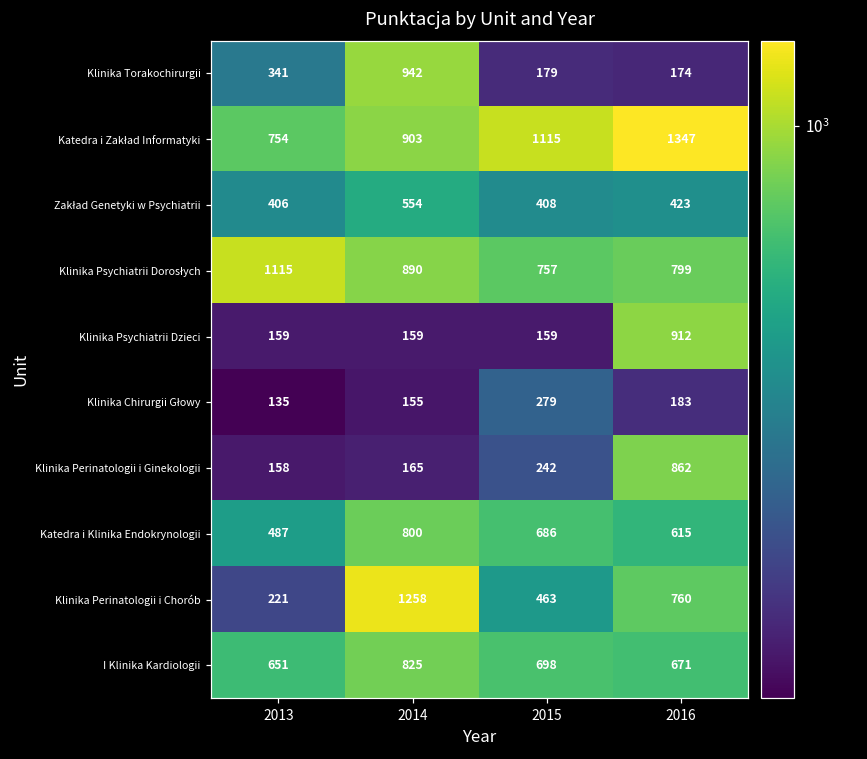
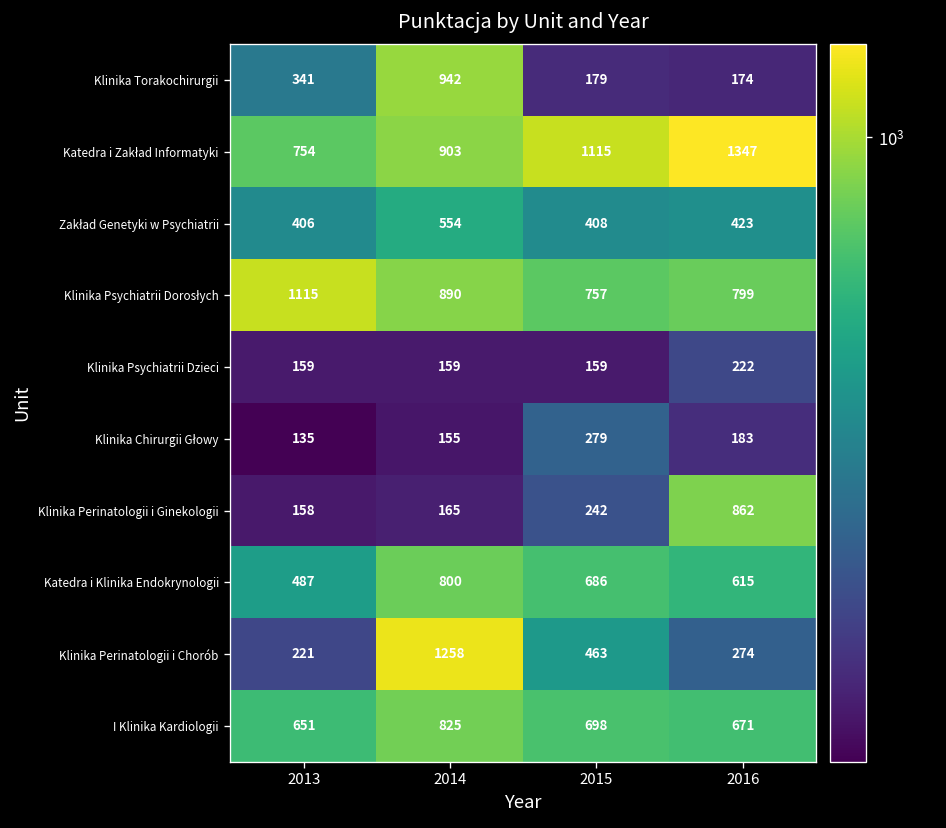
Klinika Psychiatrii Dzieci, 2016: 912 -> 222
Klinika Perinatologii i Chorób, 2016: 760 -> 274
